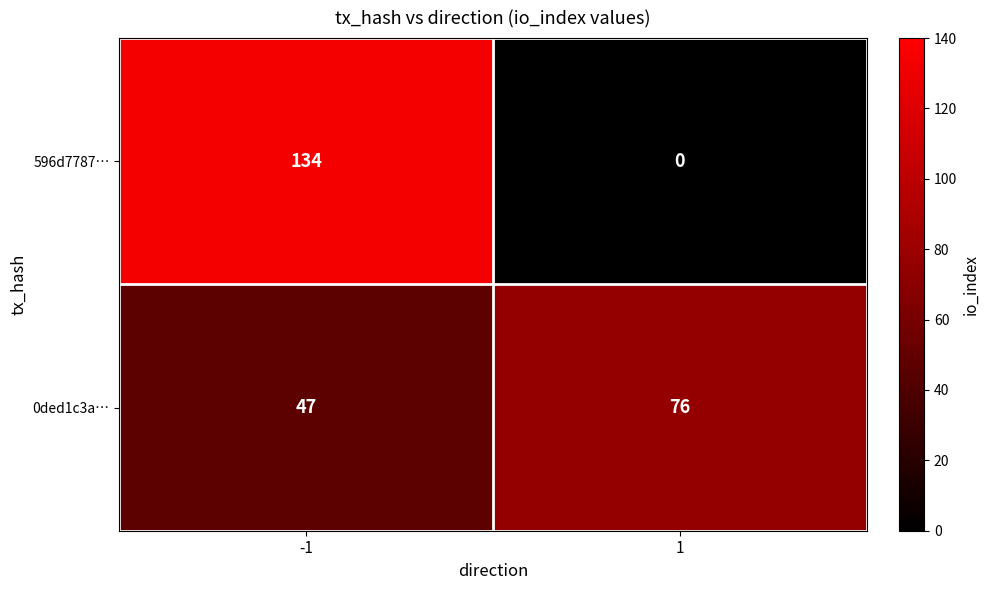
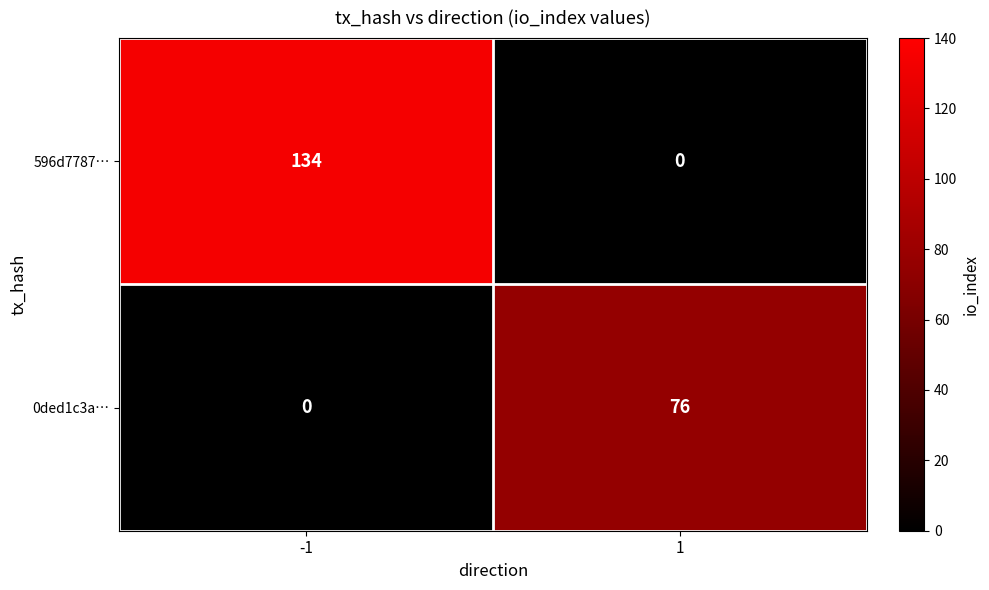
0ded1c3a…, -1: 47 -> 0
